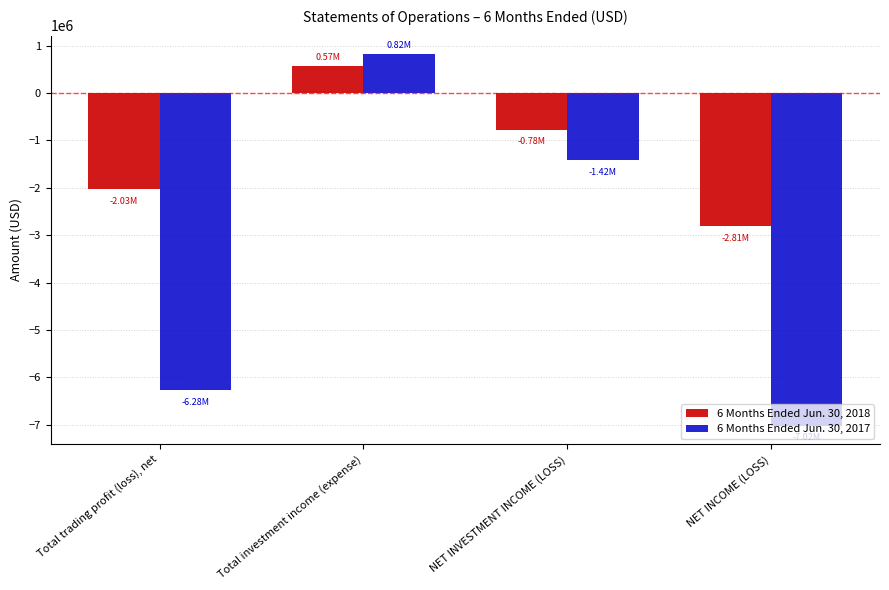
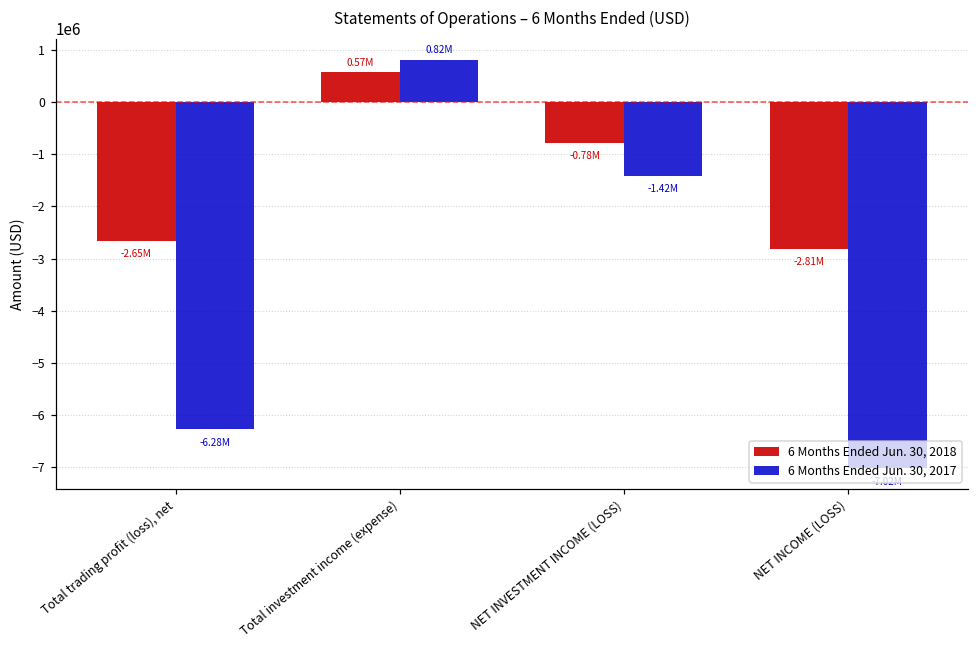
6 Months Ended Jun. 30, 2018, Total trading profit (loss), net: -2.03M -> -2.65M
